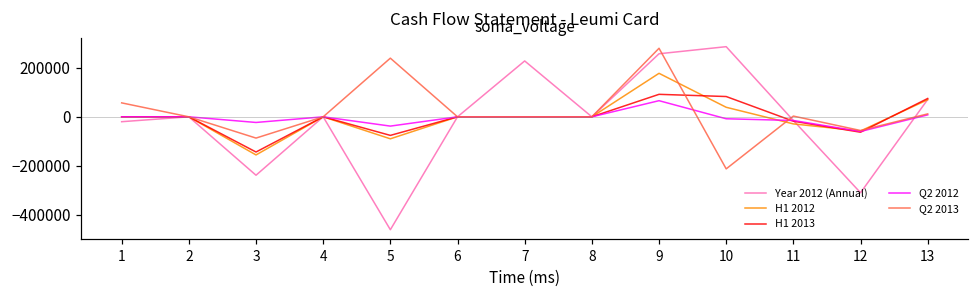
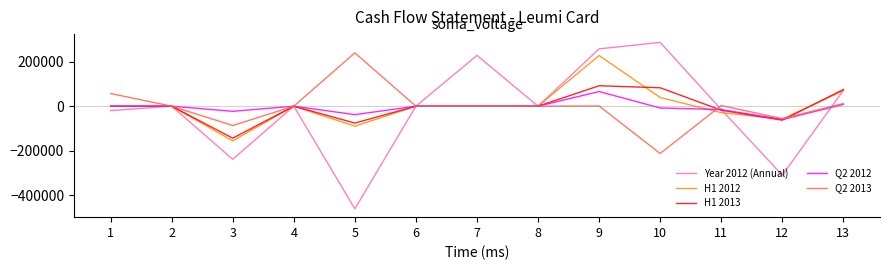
H1 2012, 9: 180000 -> 230000
Q2 2013, 9: 280000 -> 0
